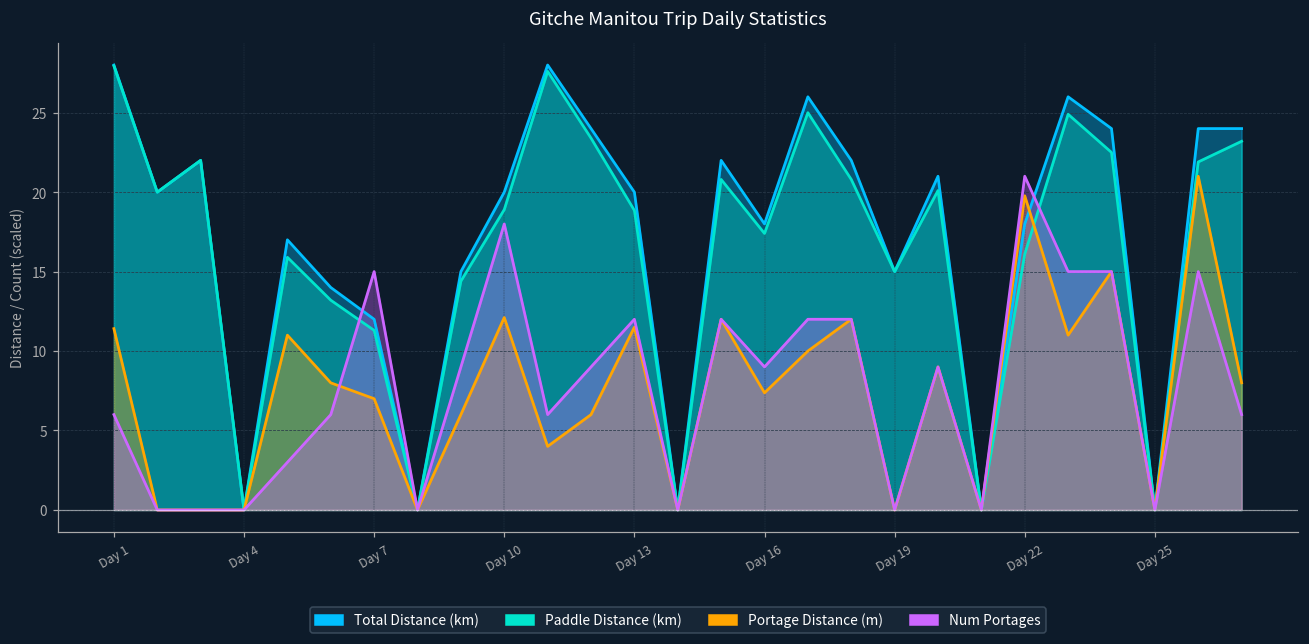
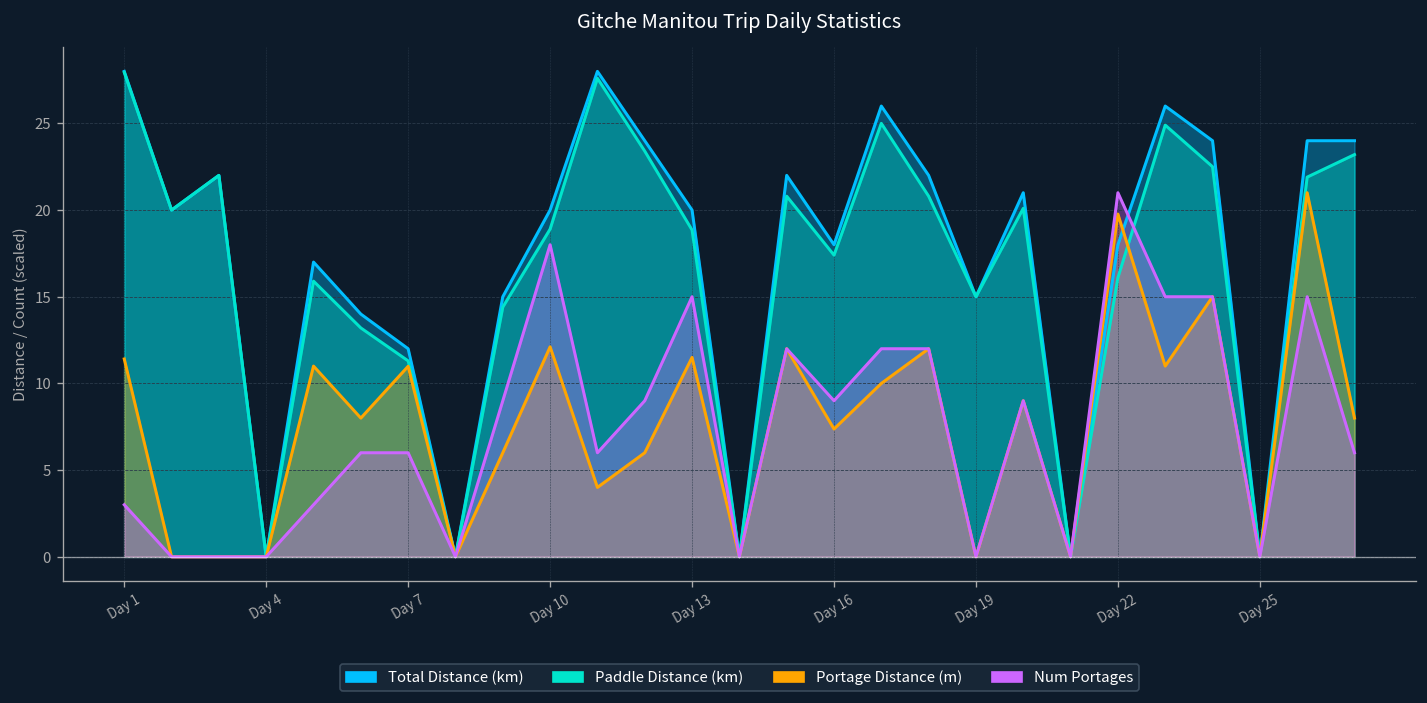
Num Portages, Day 1: 6.0 -> 3.0
Portage Distance (m), Day 7: 7.0 -> 11.0
Num Portages, Day 7: 15.0 -> 6.0
Num Portages, Day 13: 12.0 -> 15.0
